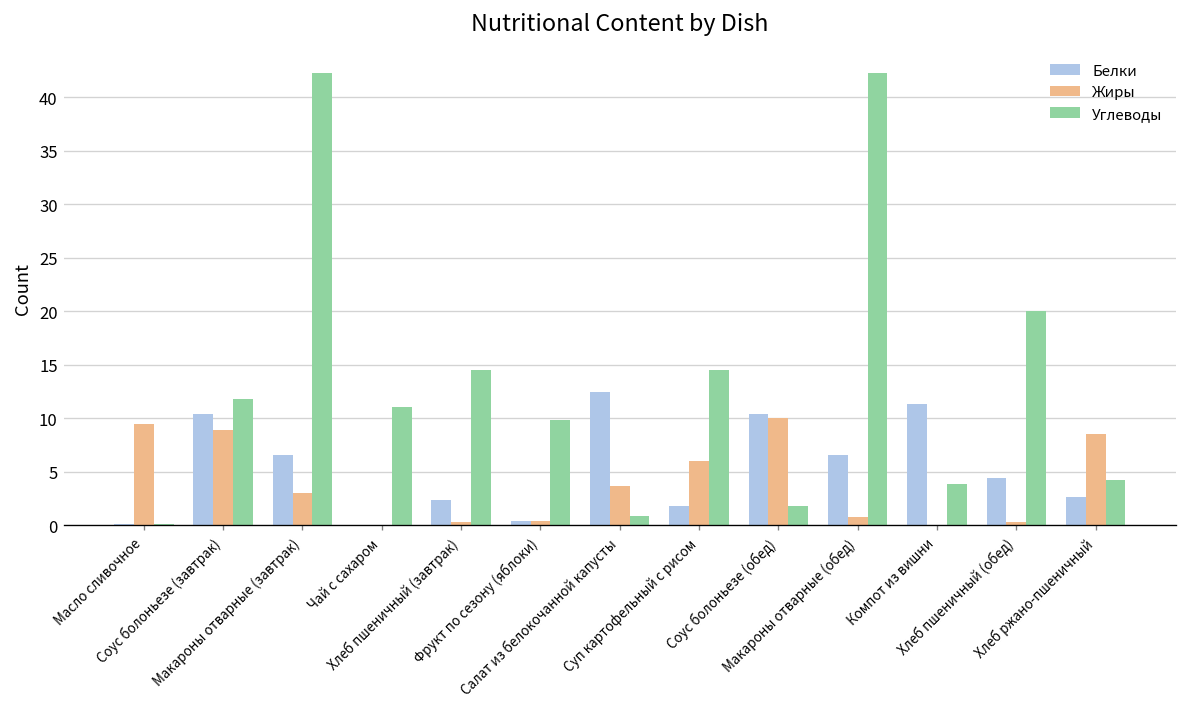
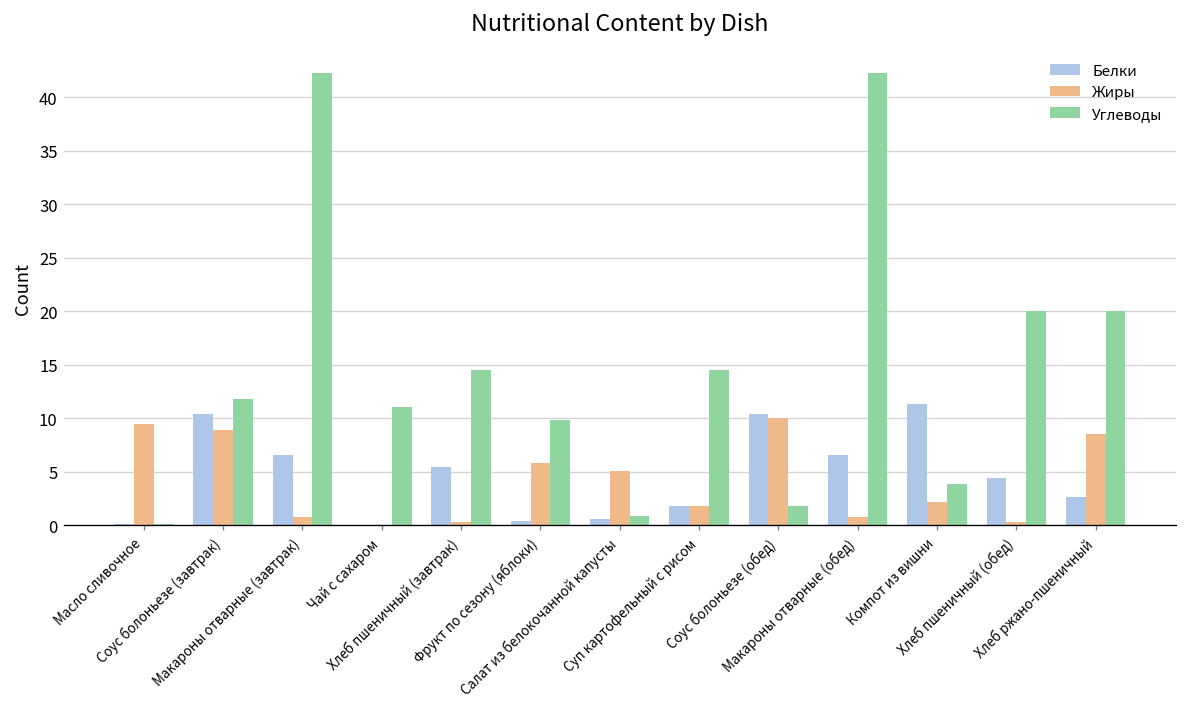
Жиры, Макароны отварные (завтрак): 3 -> 1
Белки, Хлеб пшеничный (завтрак): 2 -> 5
Жиры, Фрукт по сезону (яблоки): 0 -> 6
Белки, Салат из белокочанной капусты: 12 -> 1
Жиры, Салат из белокочанной капусты: 4 -> 5
Жиры, Суп картофельный с рисом: 6 -> 2
Жиры, Компот из вишни: 0 -> 2
Углеводы, Хлеб ржано-пшеничный: 4 -> 20
